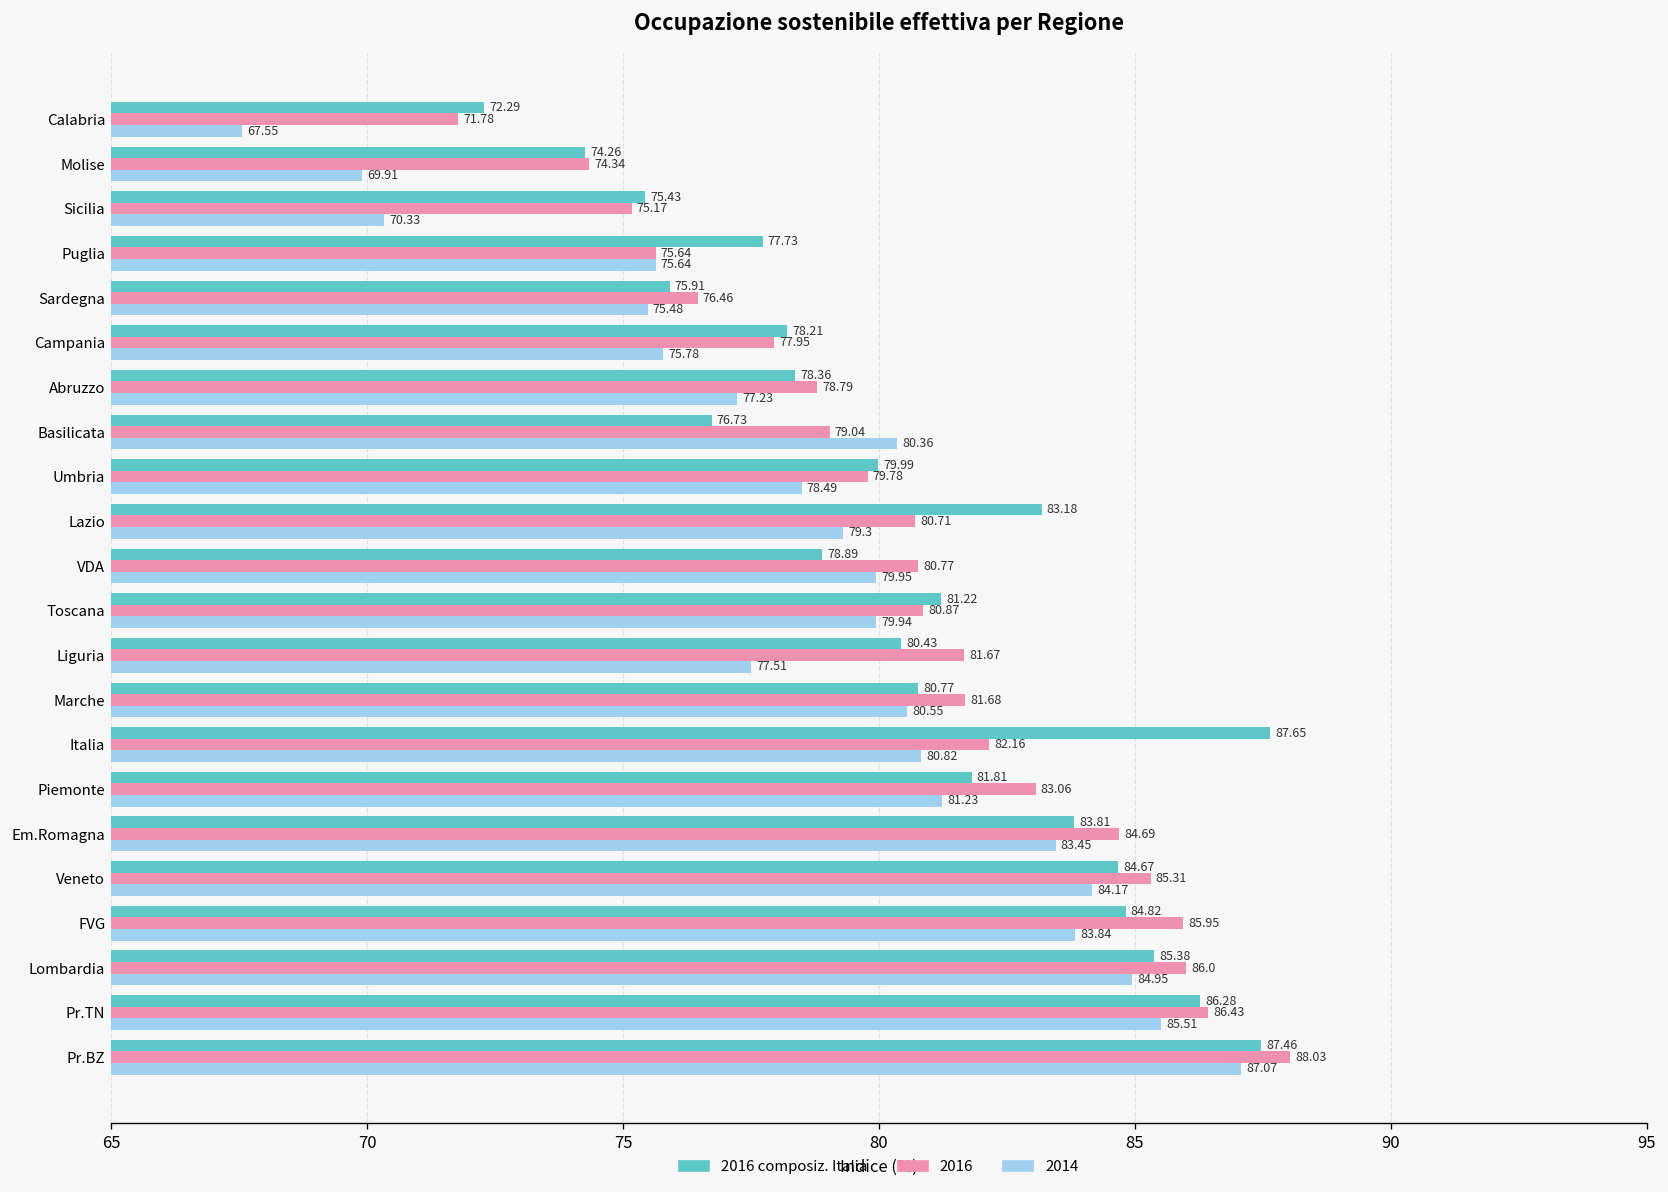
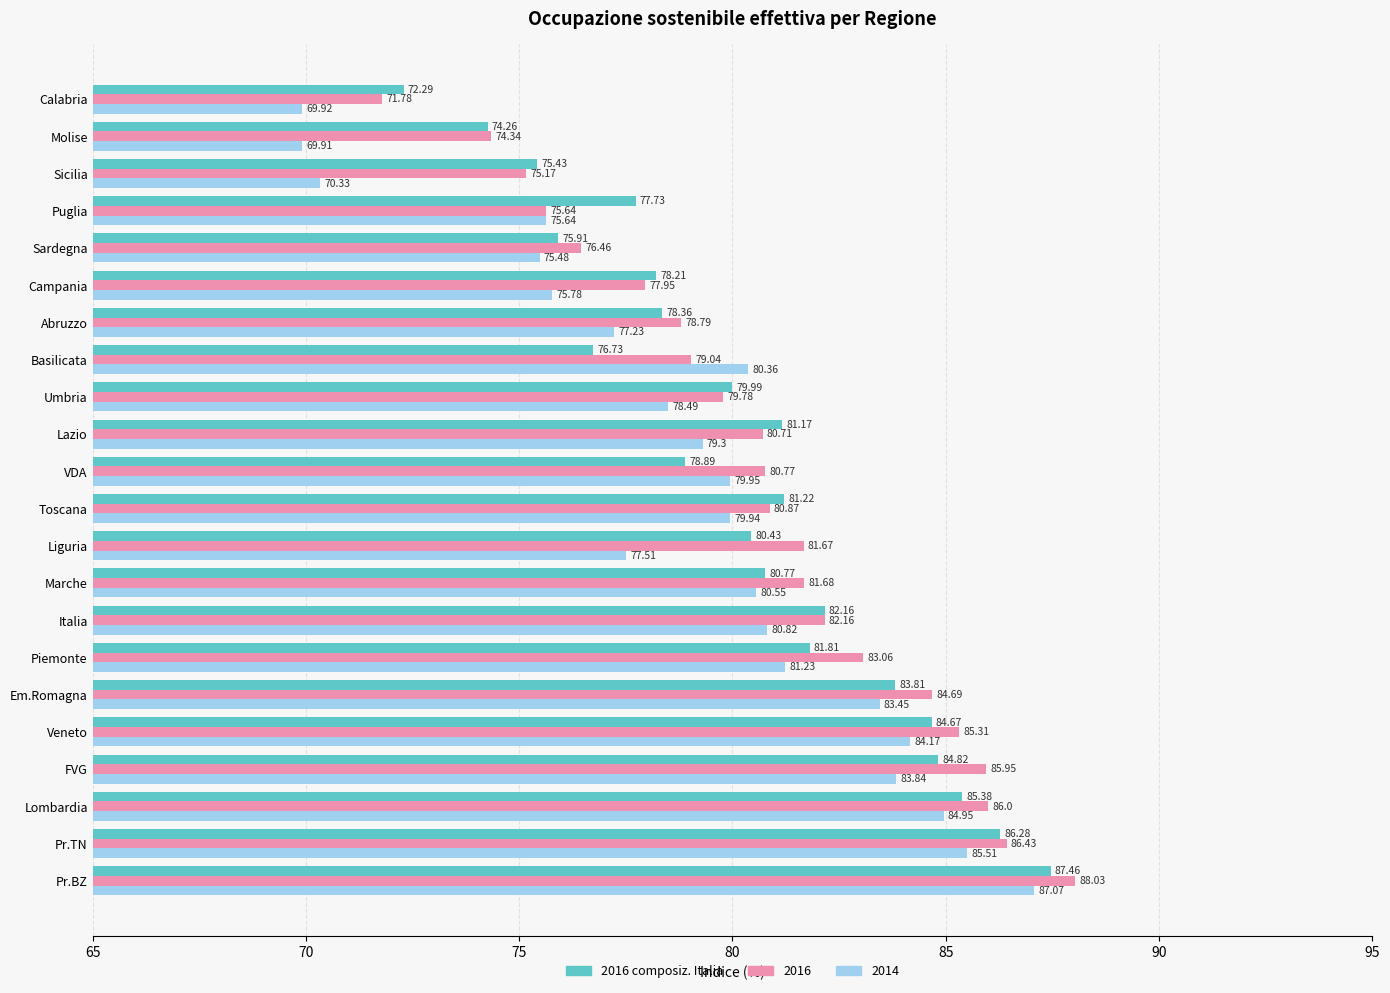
2014, Calabria: 67.55 -> 69.92
2016 composiz. Italia, Lazio: 83.18 -> 81.17
2016 composiz. Italia, Italia: 87.65 -> 82.16
